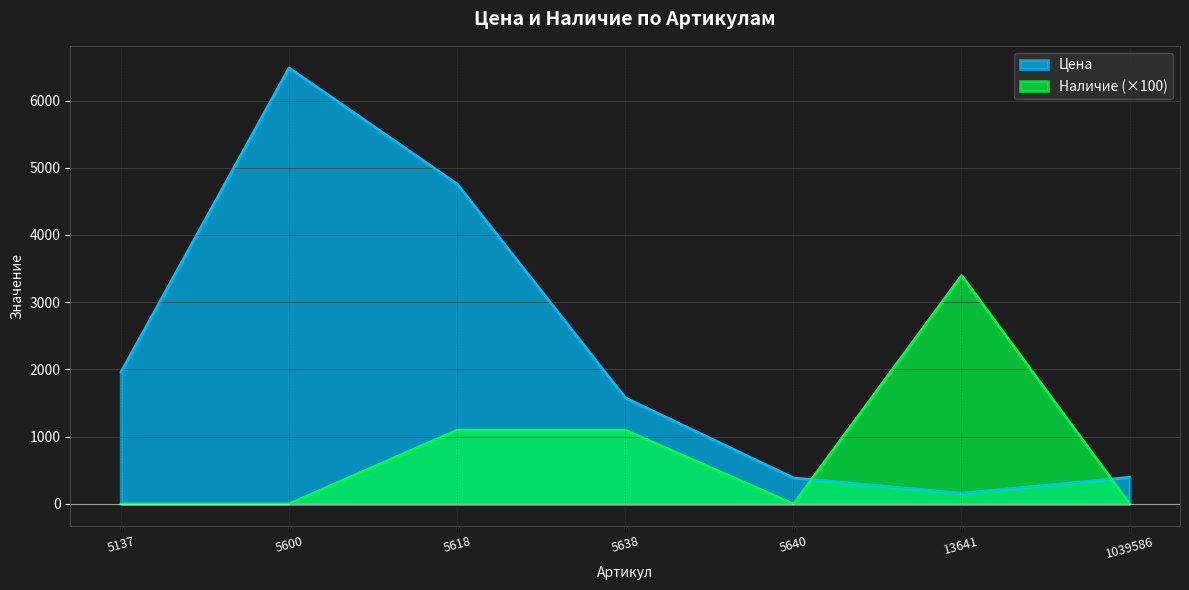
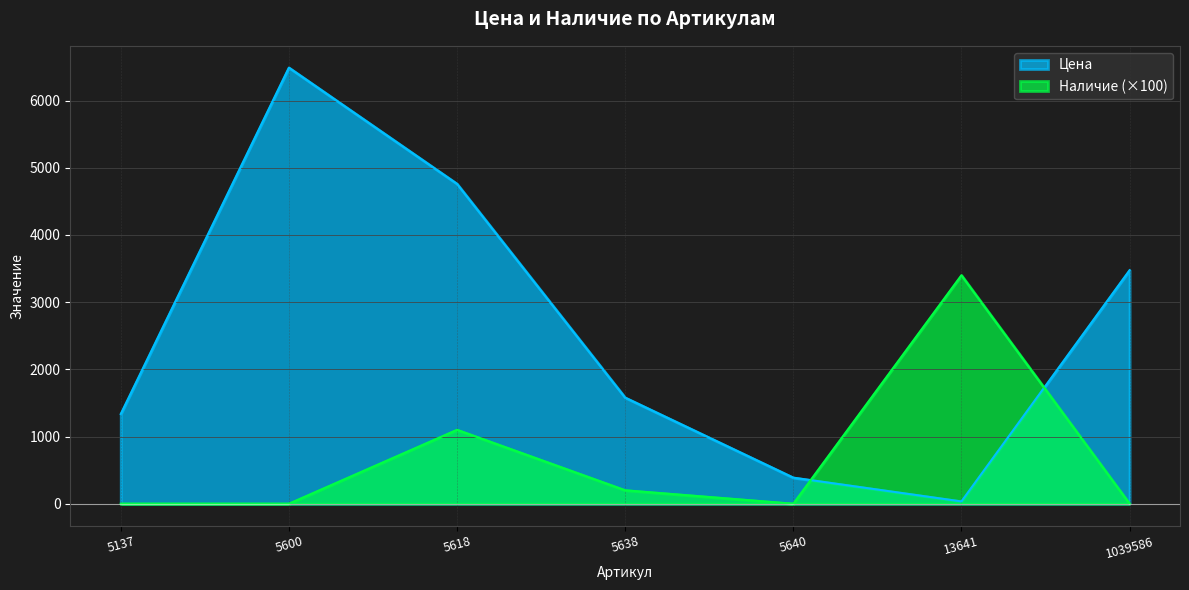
Цена, 5137: 2000 -> 1300
Наличие (×100), 5638: 1100 -> 200
Цена, 13641: 200 -> 0
Цена, 1039586: 400 -> 3500
